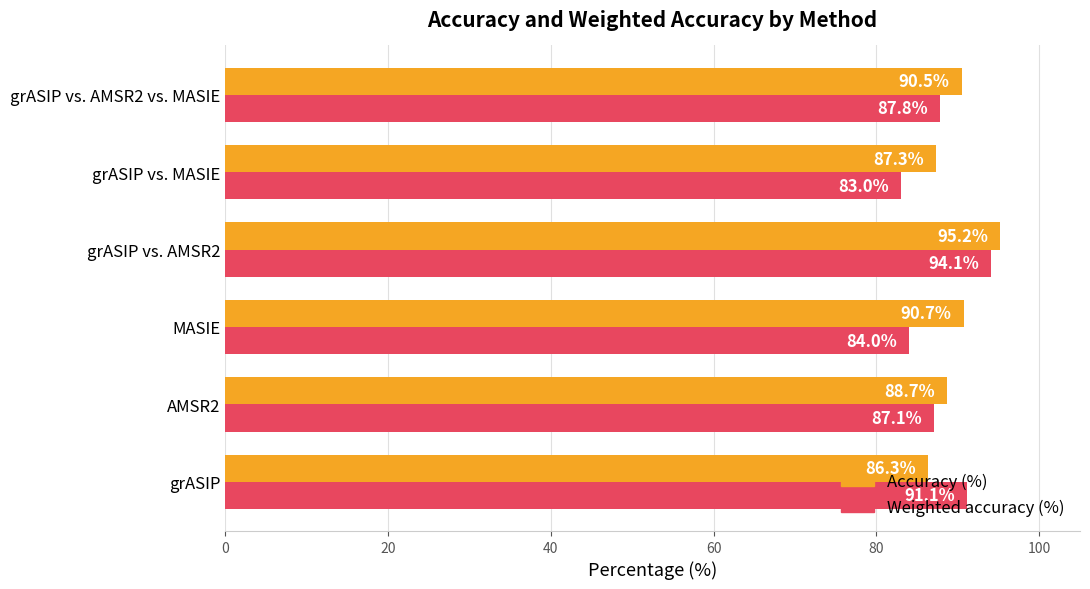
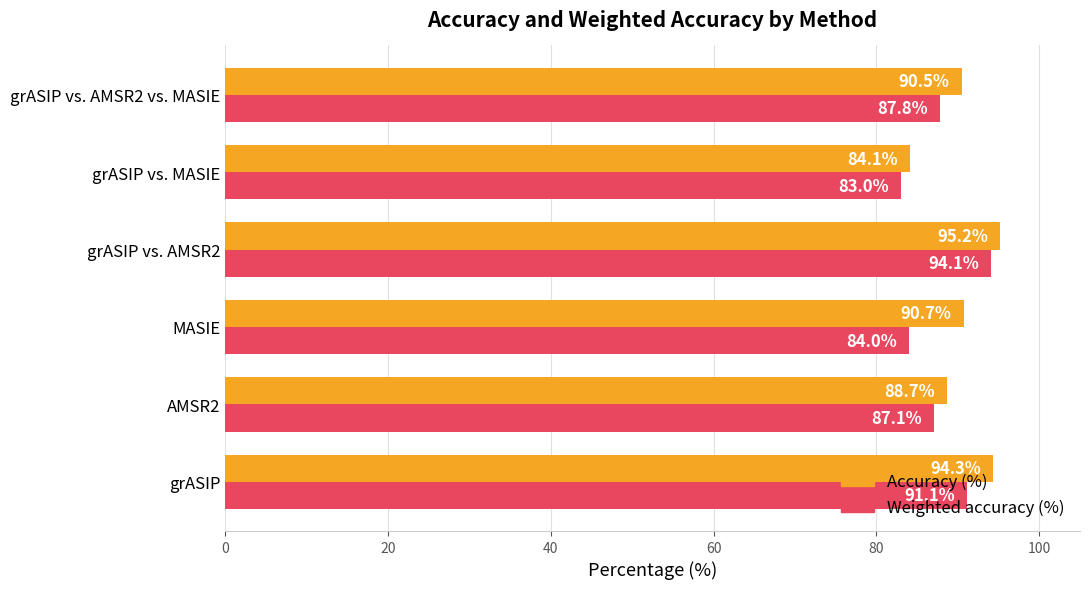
Accuracy (%), grASIP vs. MASIE: 87.3% -> 84.1%
Accuracy (%), grASIP: 86.3% -> 94.3%
